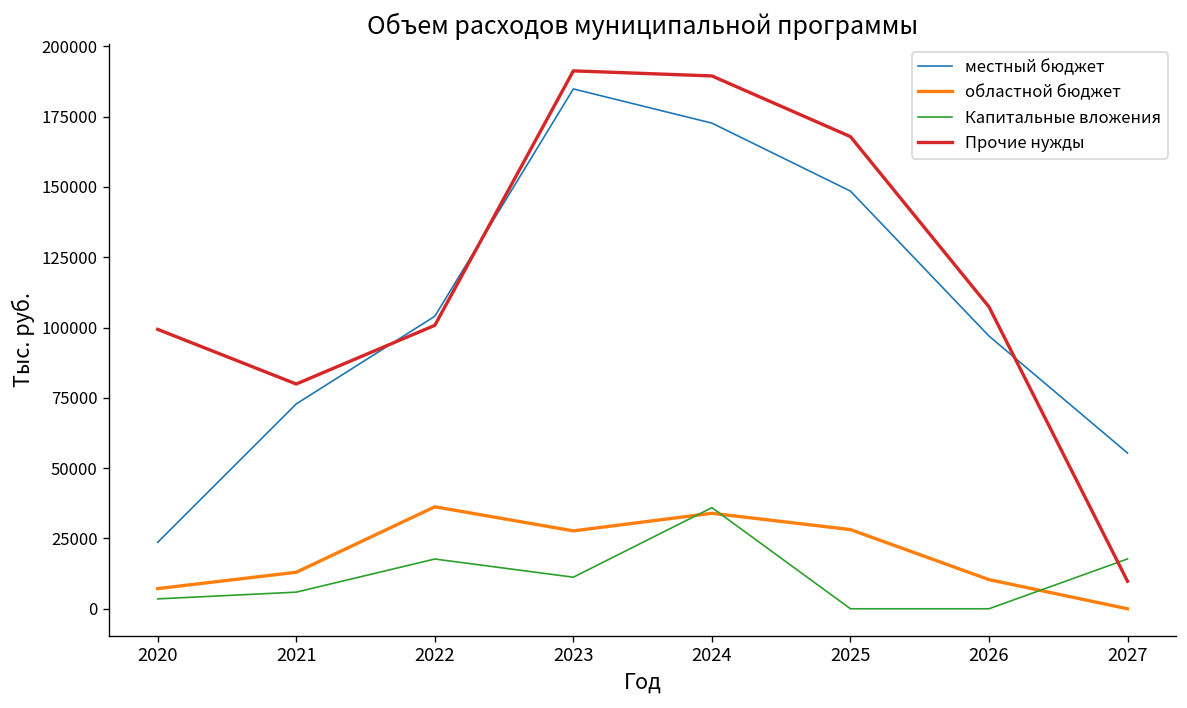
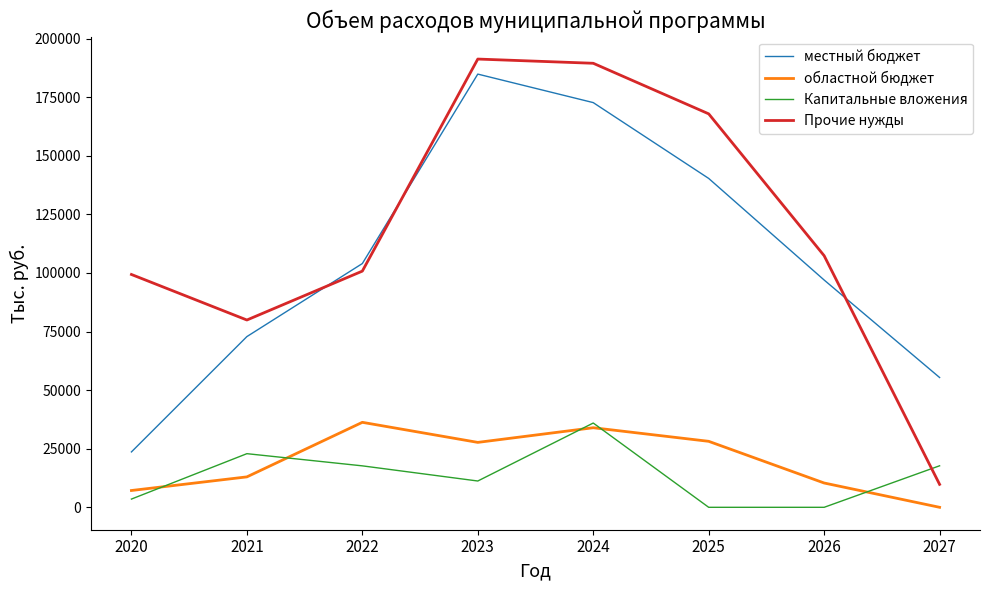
Капитальные вложения, 2021: 6000 -> 23000
местный бюджет, 2025: 148000 -> 140000
